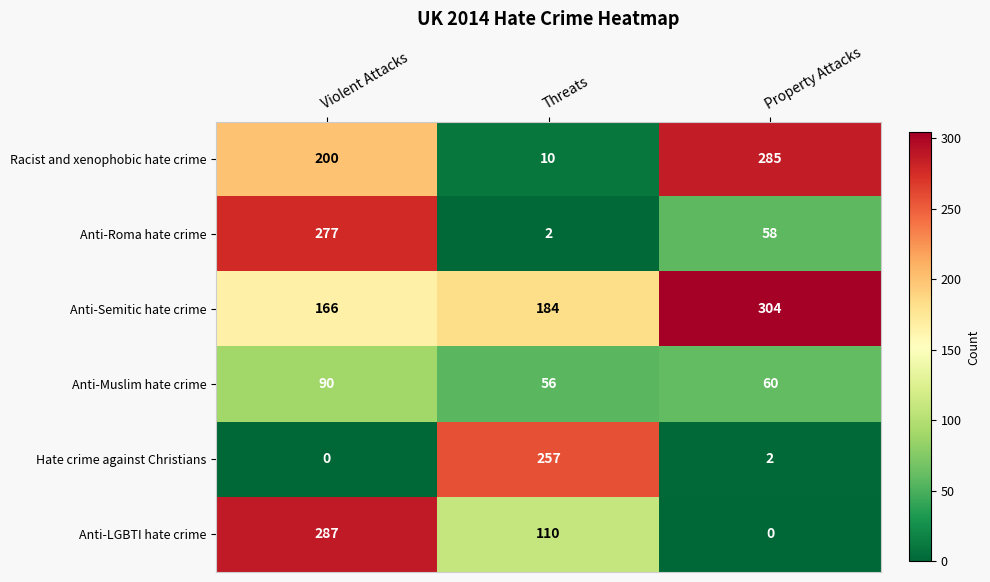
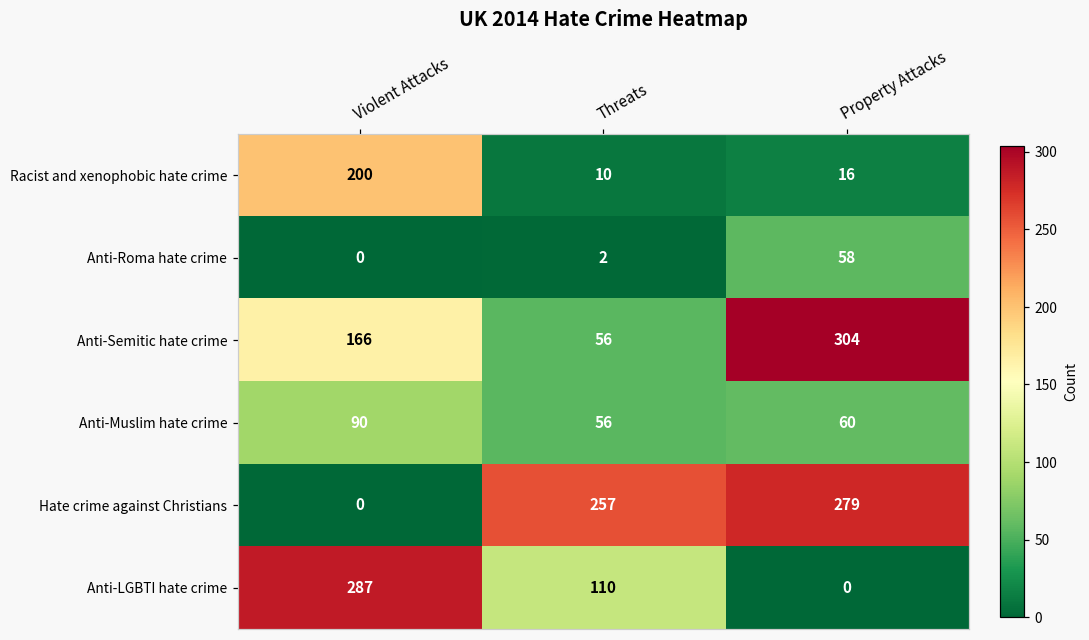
Racist and xenophobic hate crime, Property Attacks: 285 -> 16
Anti-Roma hate crime, Violent Attacks: 277 -> 0
Anti-Semitic hate crime, Threats: 184 -> 56
Hate crime against Christians, Property Attacks: 2 -> 279
